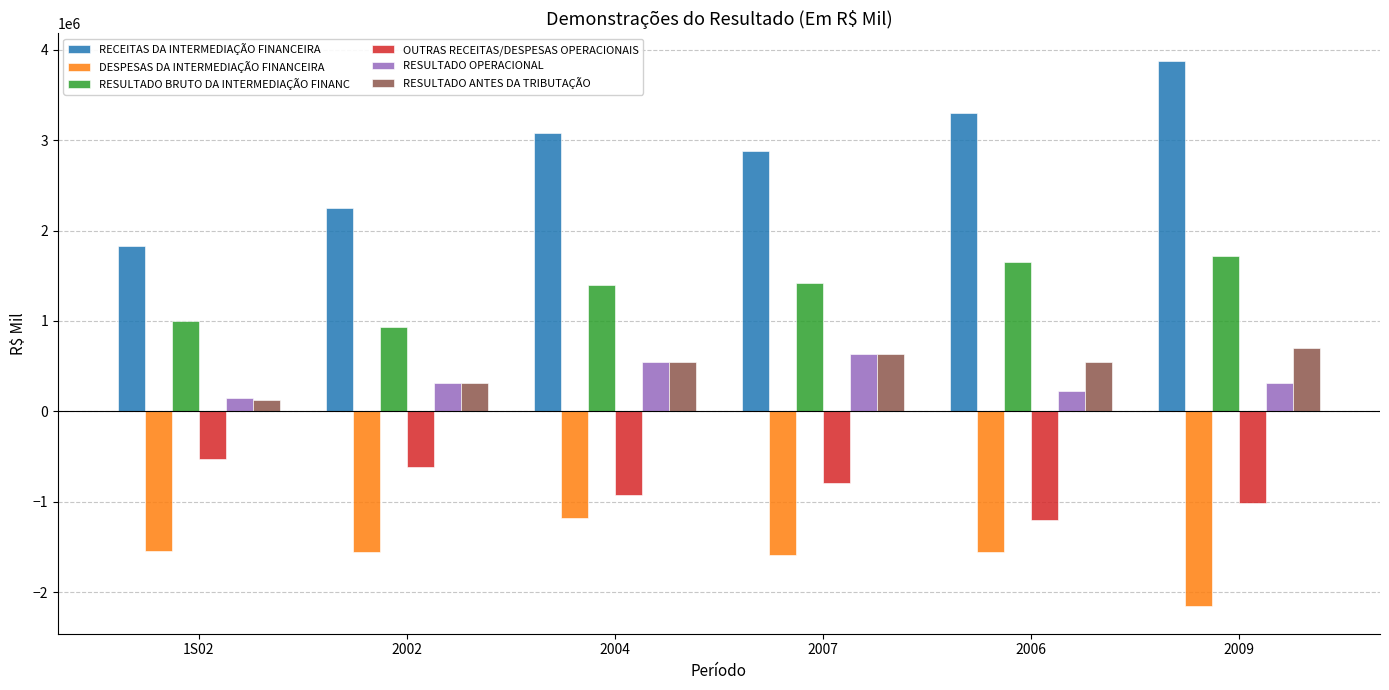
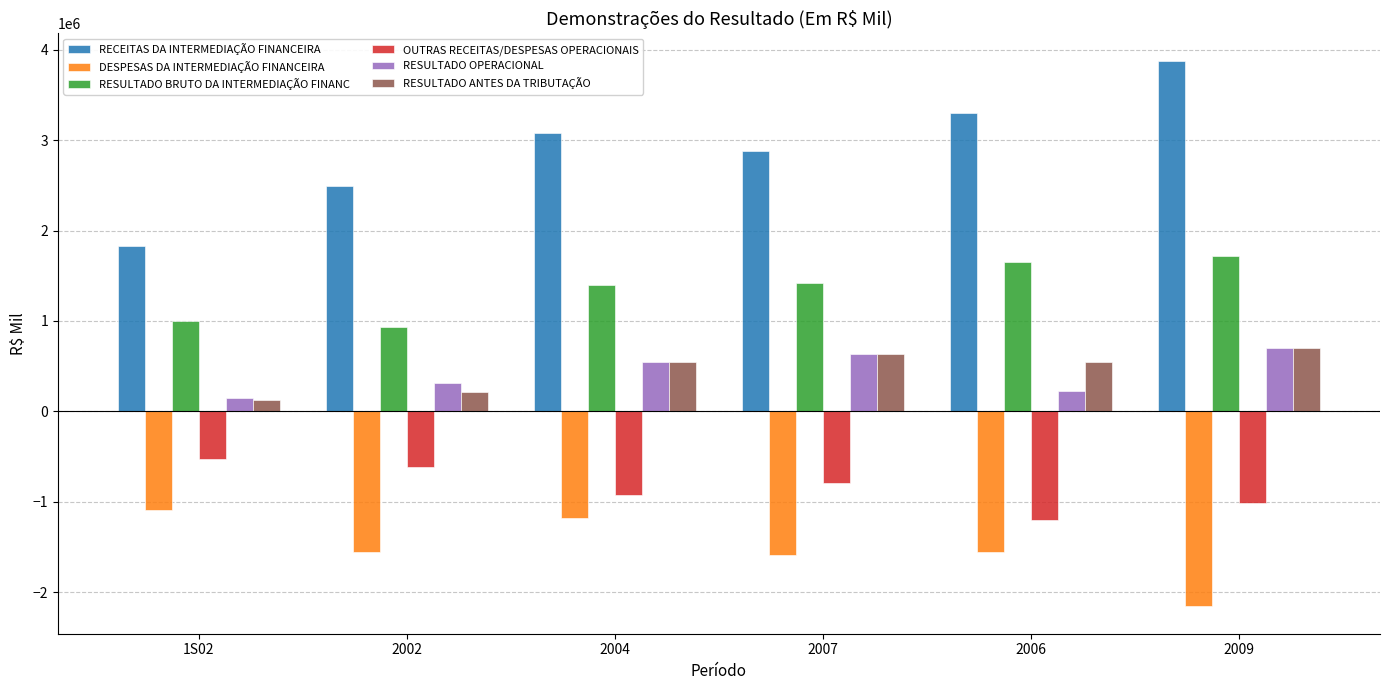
DESPESAS DA INTERMEDIAÇÃO FINANCEIRA, 1S02: -1500000 -> -1100000
RECEITAS DA INTERMEDIAÇÃO FINANCEIRA, 2002: 2300000 -> 2500000
RESULTADO ANTES DA TRIBUTAÇÃO, 2002: 300000 -> 200000
RESULTADO OPERACIONAL, 2009: 300000 -> 700000
